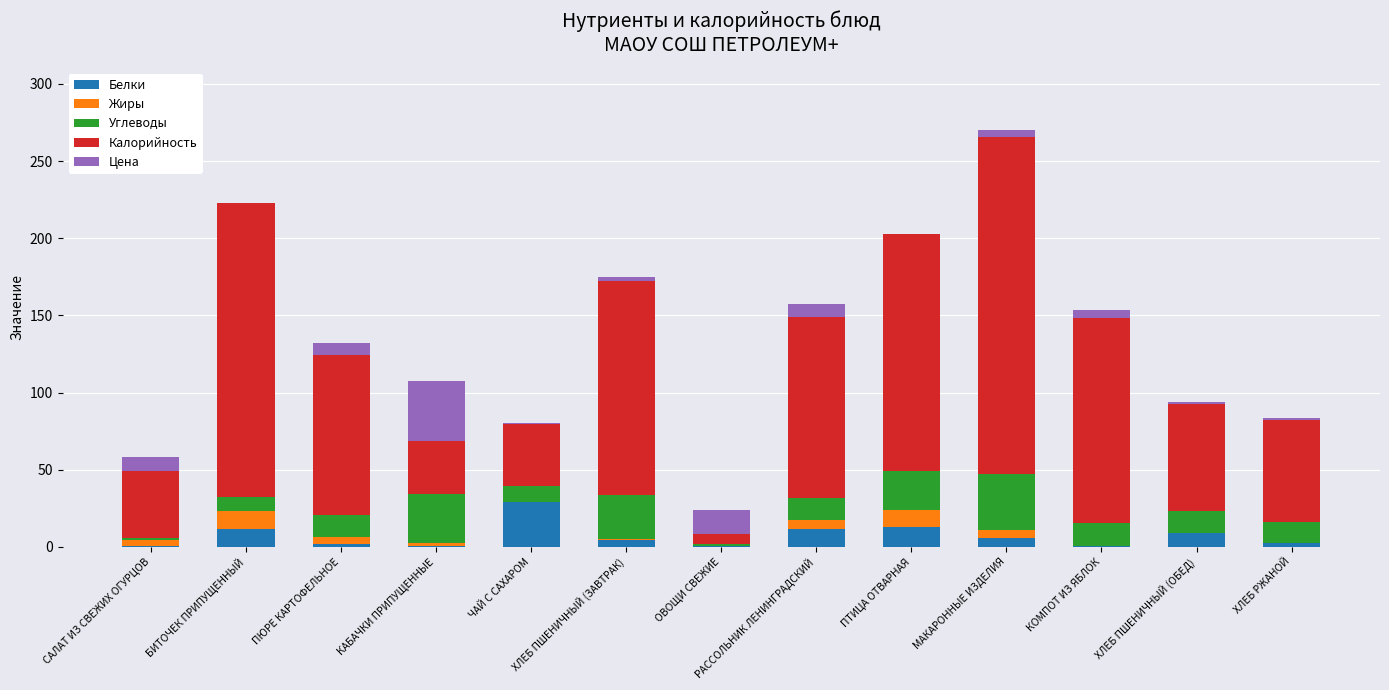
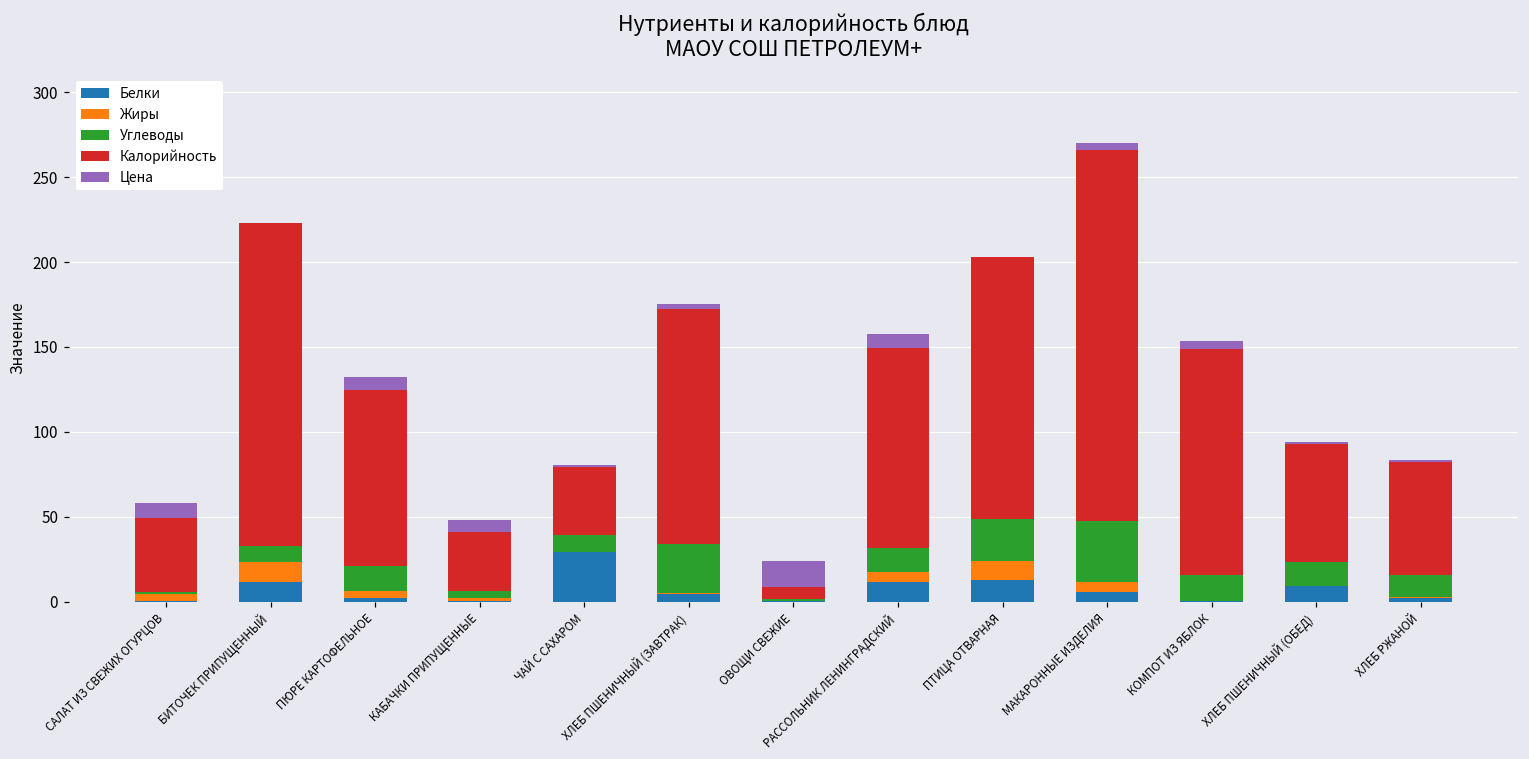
Углеводы, КАБАЧКИ ПРИПУЩЕННЫЕ: 32 -> 4
Цена, КАБАЧКИ ПРИПУЩЕННЫЕ: 39 -> 7
